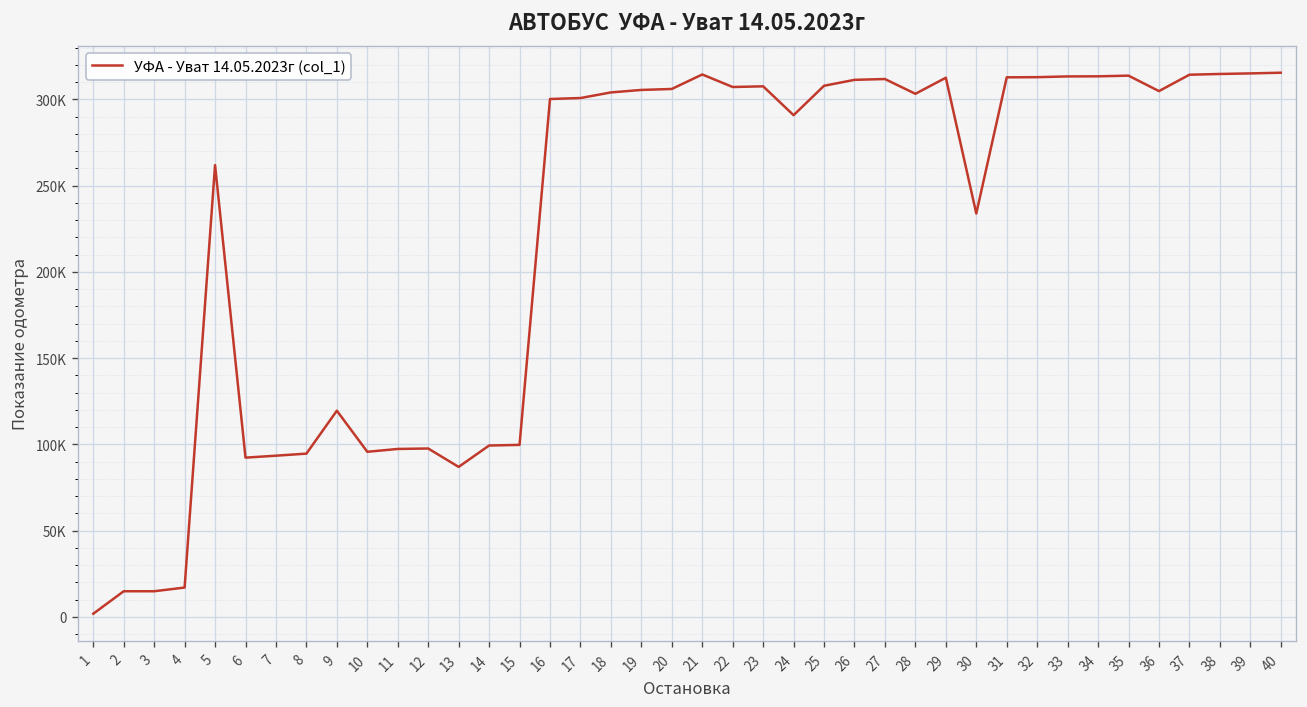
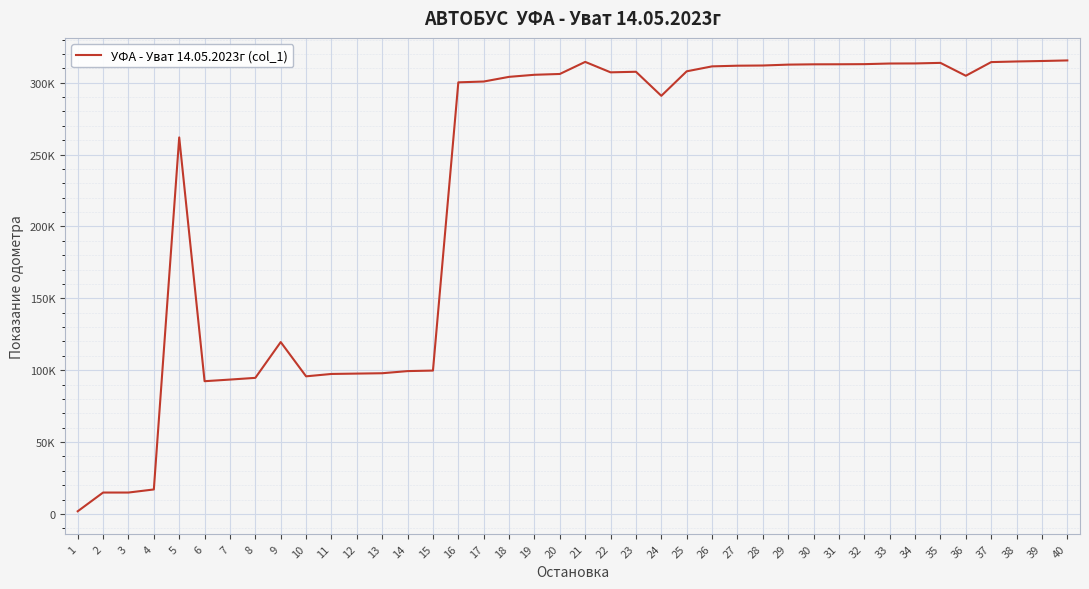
13: 87000 -> 98000
28: 303000 -> 312000
30: 234000 -> 313000
